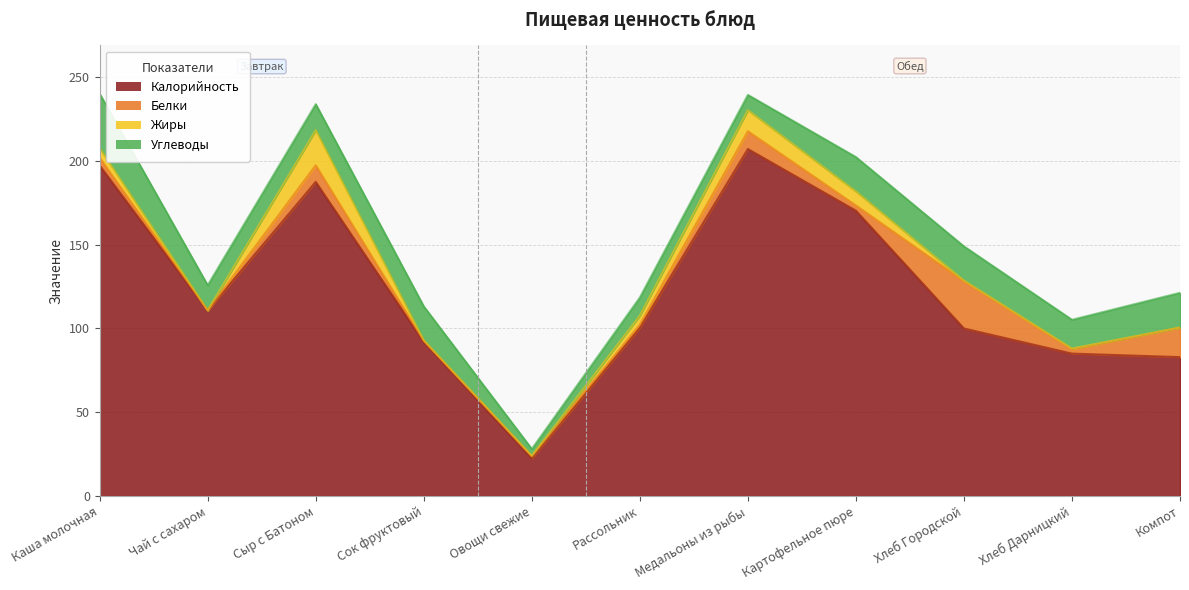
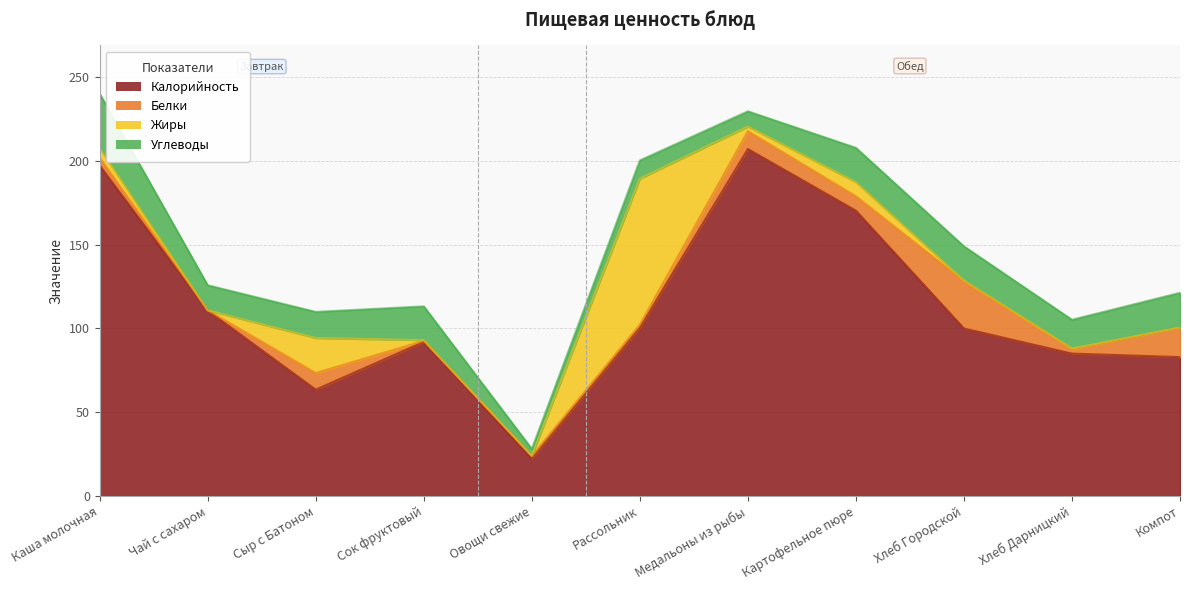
Калорийность, Сыр с Батоном: 188 -> 64
Жиры, Рассольник: 5 -> 87
Жиры, Медальоны из рыбы: 13 -> 3
Белки, Картофельное пюре: 3 -> 9
